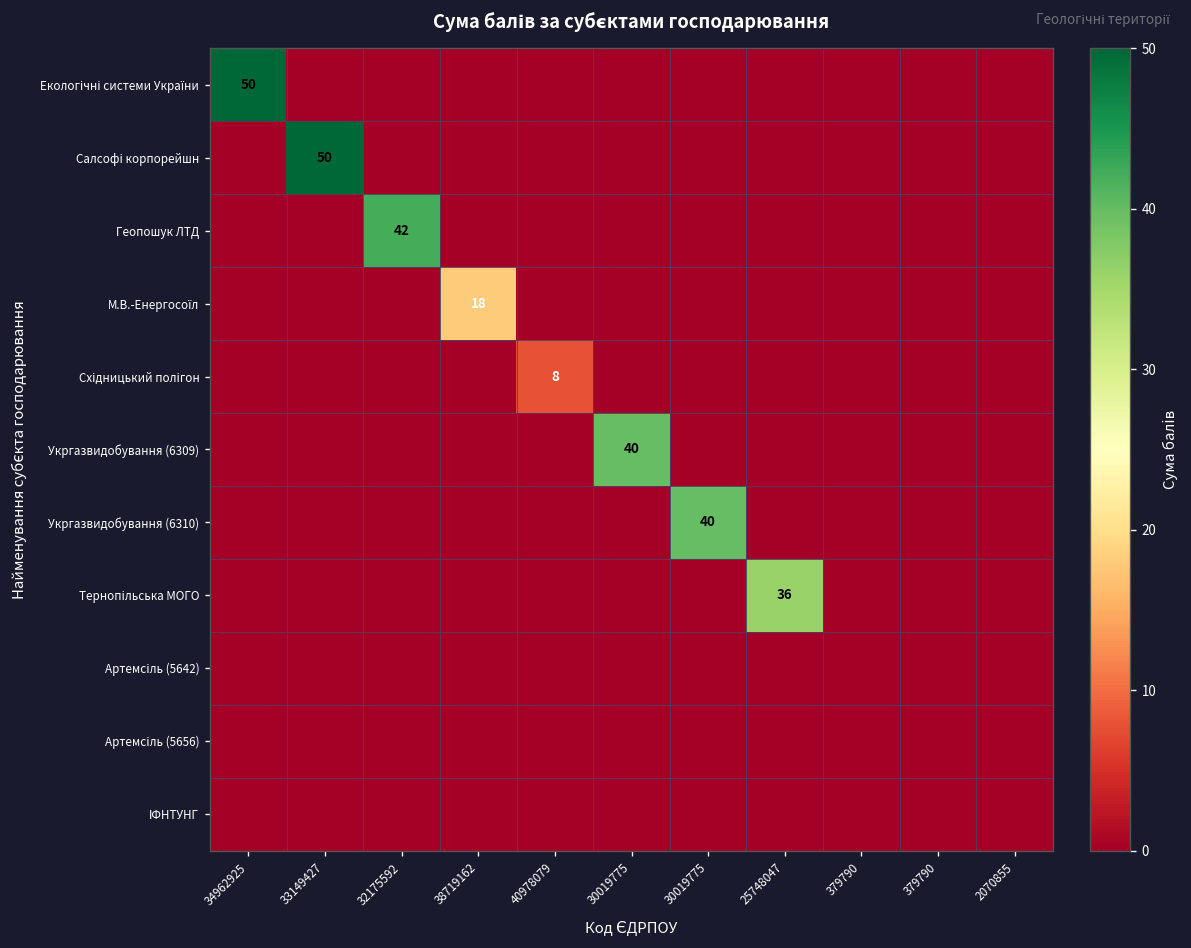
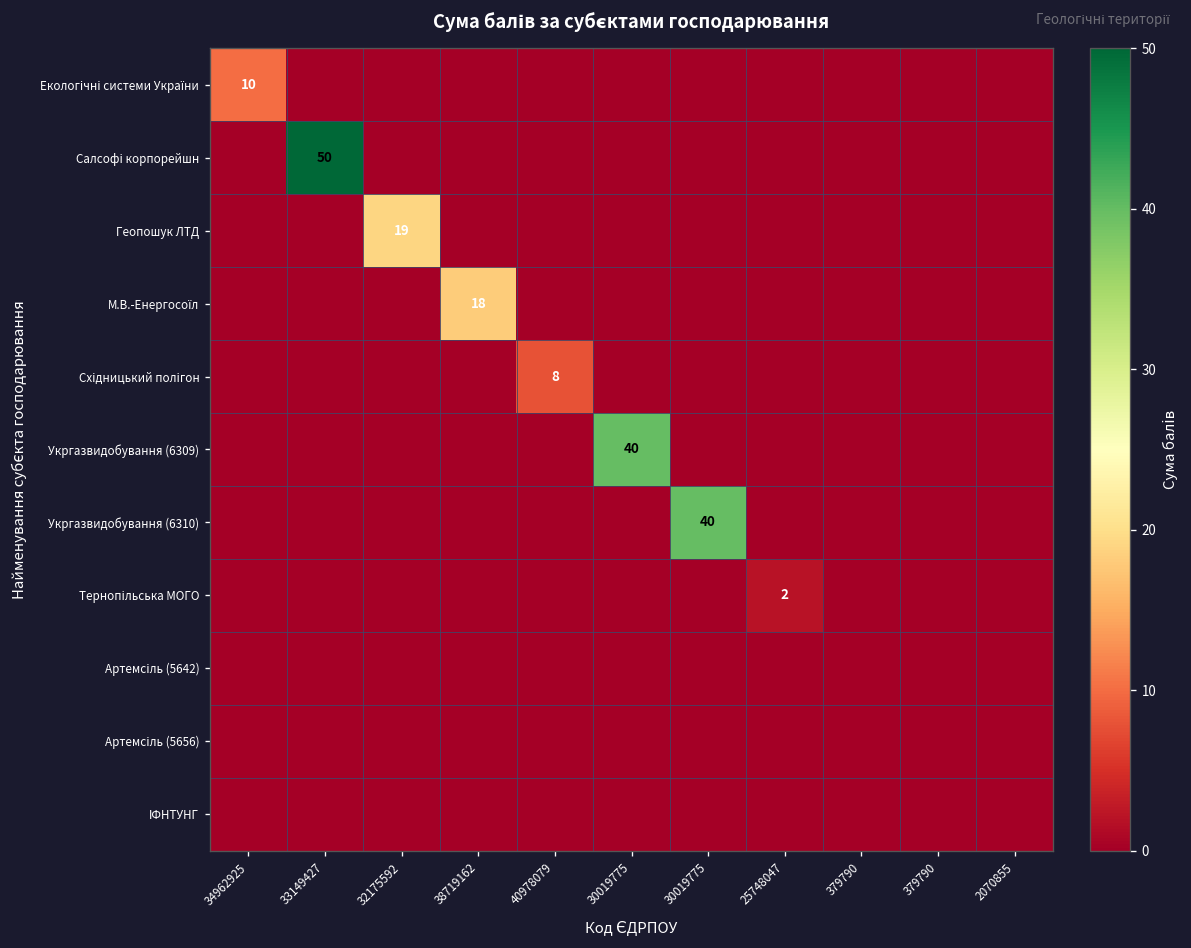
Екологічні системи України, 34962925: 50 -> 10
Геопошук ЛТД, 32175592: 42 -> 19
Тернопільська МОГО, 25748047: 36 -> 2
